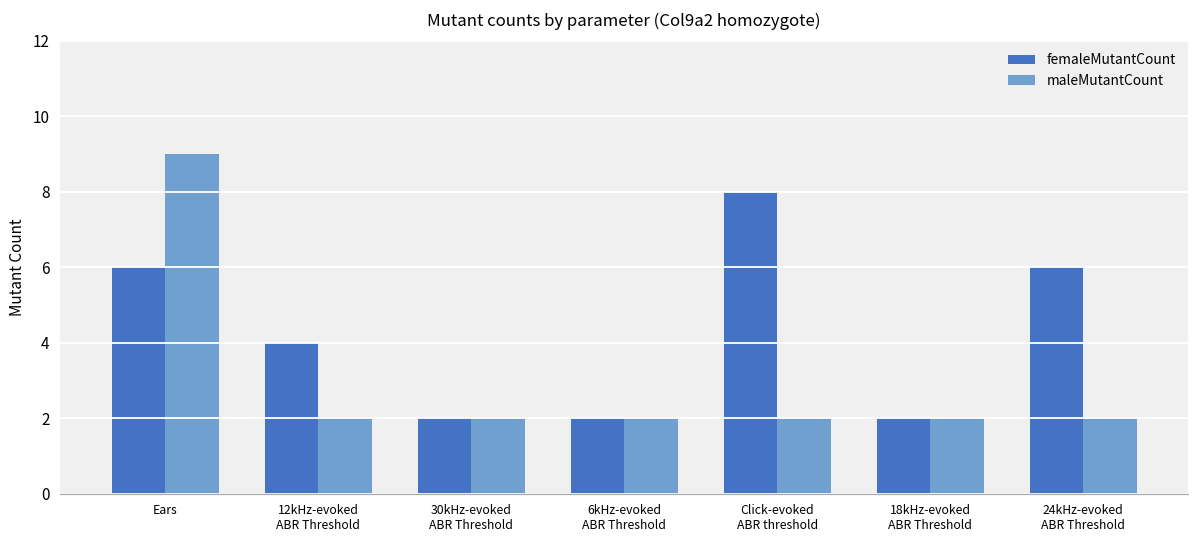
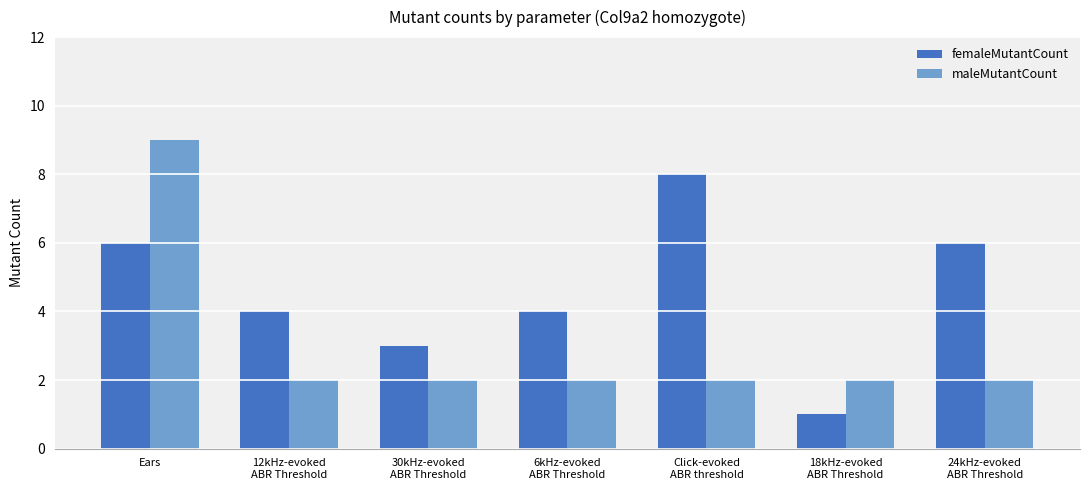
femaleMutantCount, 30kHz-evoked ABR Threshold: 2 -> 3
femaleMutantCount, 6kHz-evoked ABR Threshold: 2 -> 4
femaleMutantCount, 18kHz-evoked ABR Threshold: 2 -> 1
